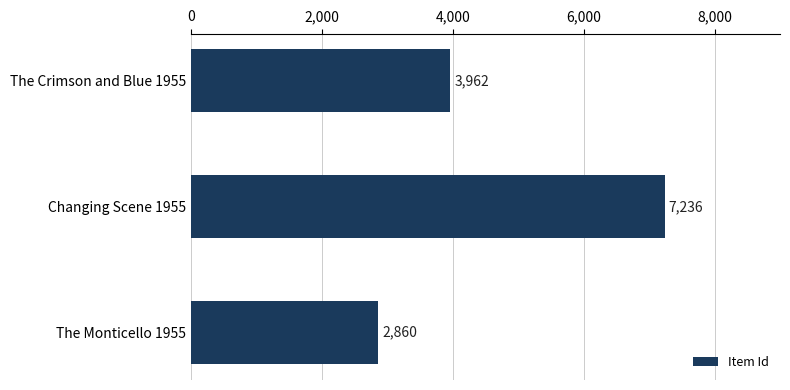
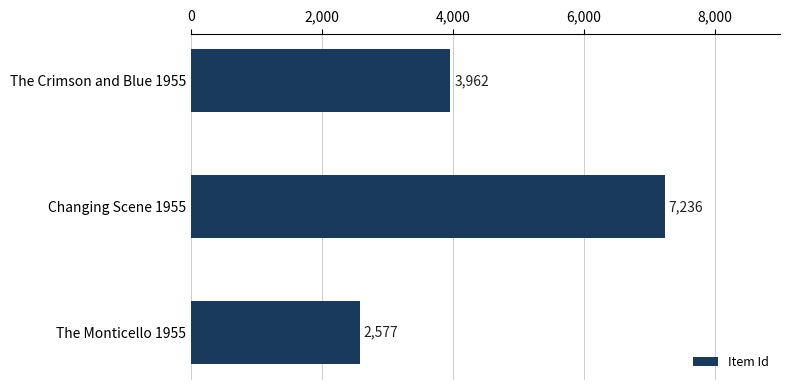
The Monticello 1955: 2,860 -> 2,577
